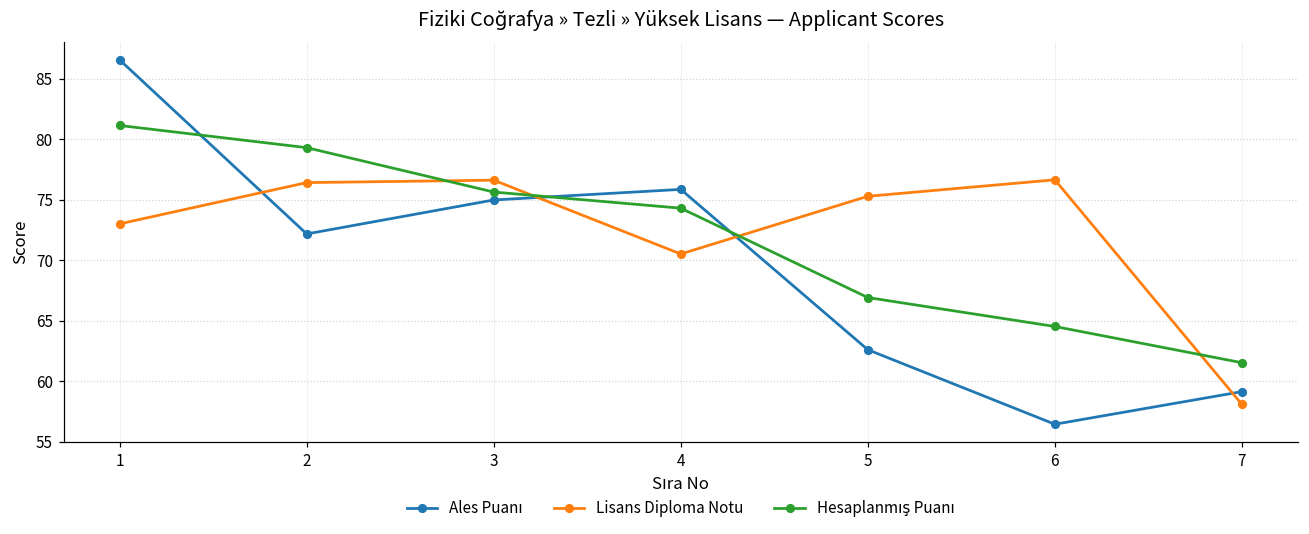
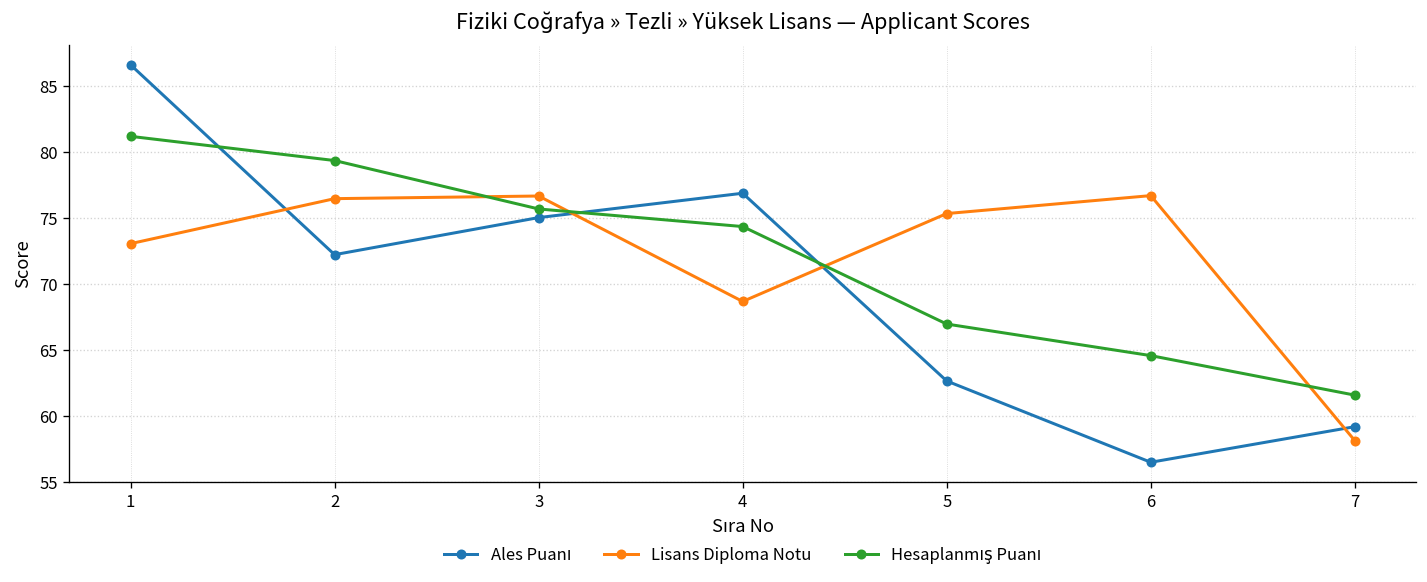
Ales Puanı, 4: 75.9 -> 76.8
Lisans Diploma Notu, 4: 70.5 -> 68.6
